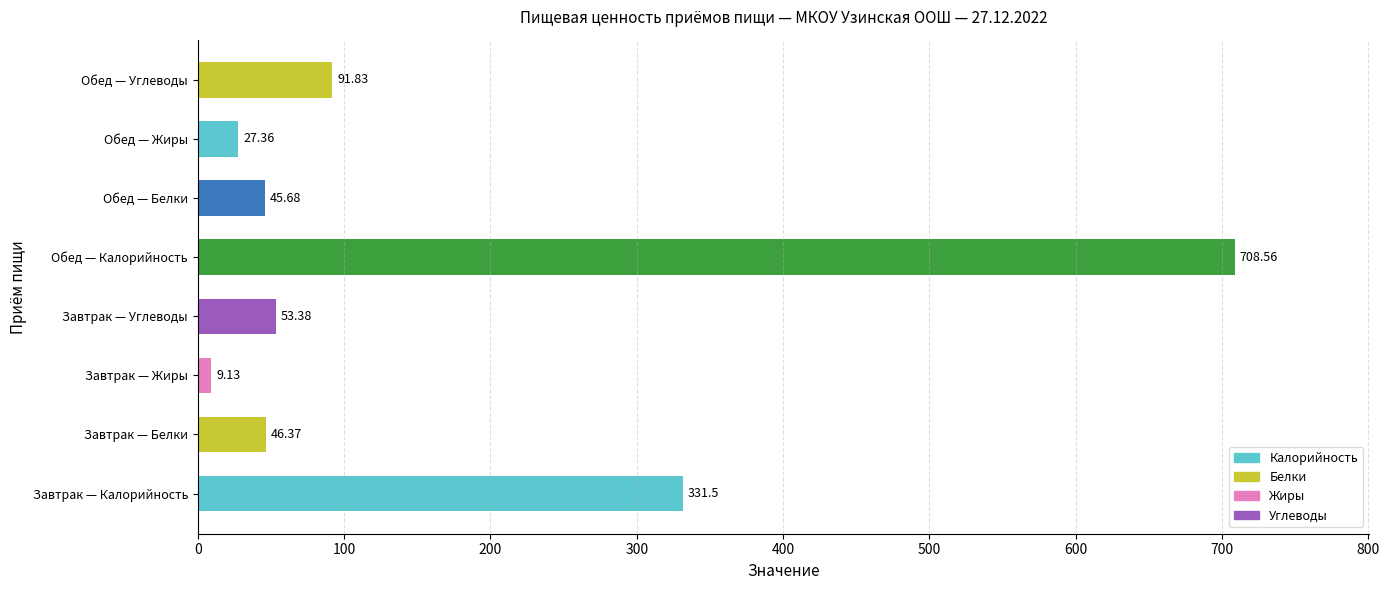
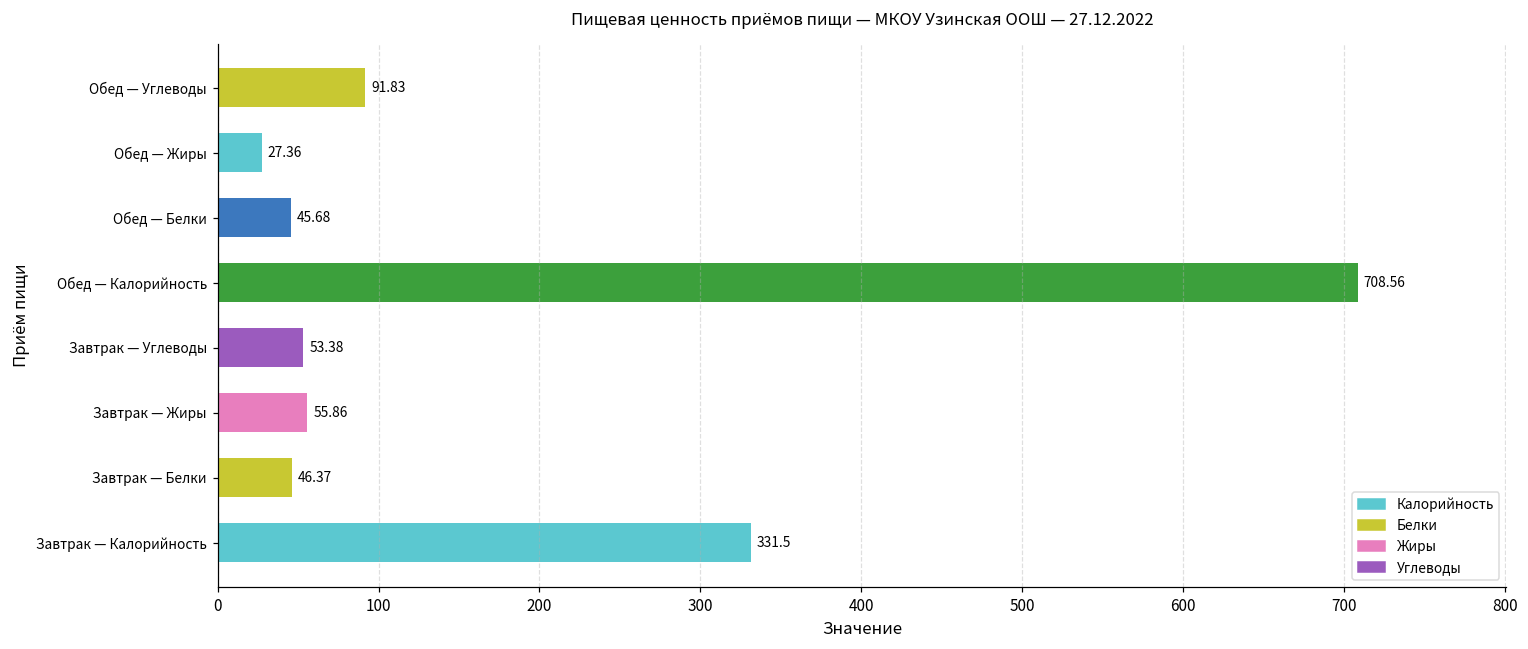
Завтрак — Жиры: 9.13 -> 55.86
